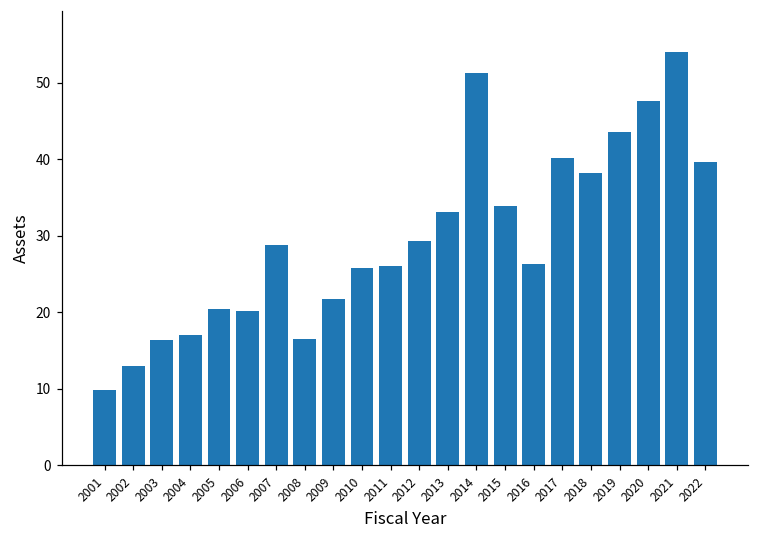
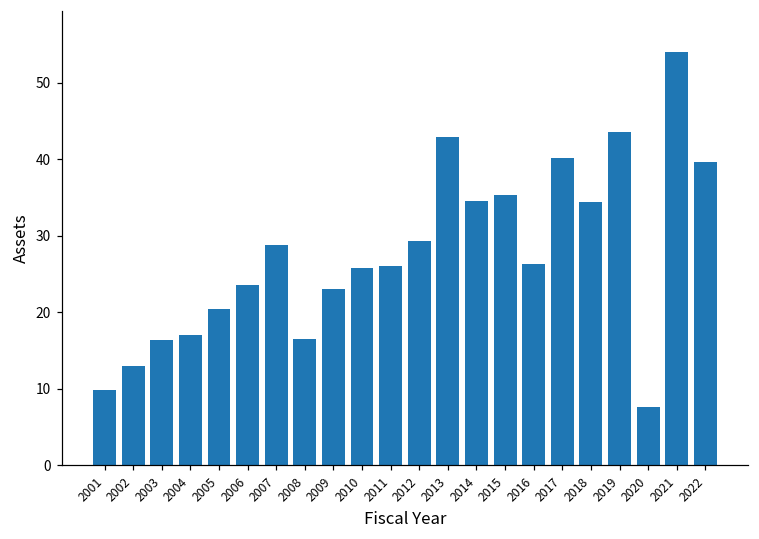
2006: 20 -> 24
2009: 22 -> 23
2013: 33 -> 43
2014: 51 -> 35
2015: 34 -> 35
2018: 38 -> 34
2020: 48 -> 8
